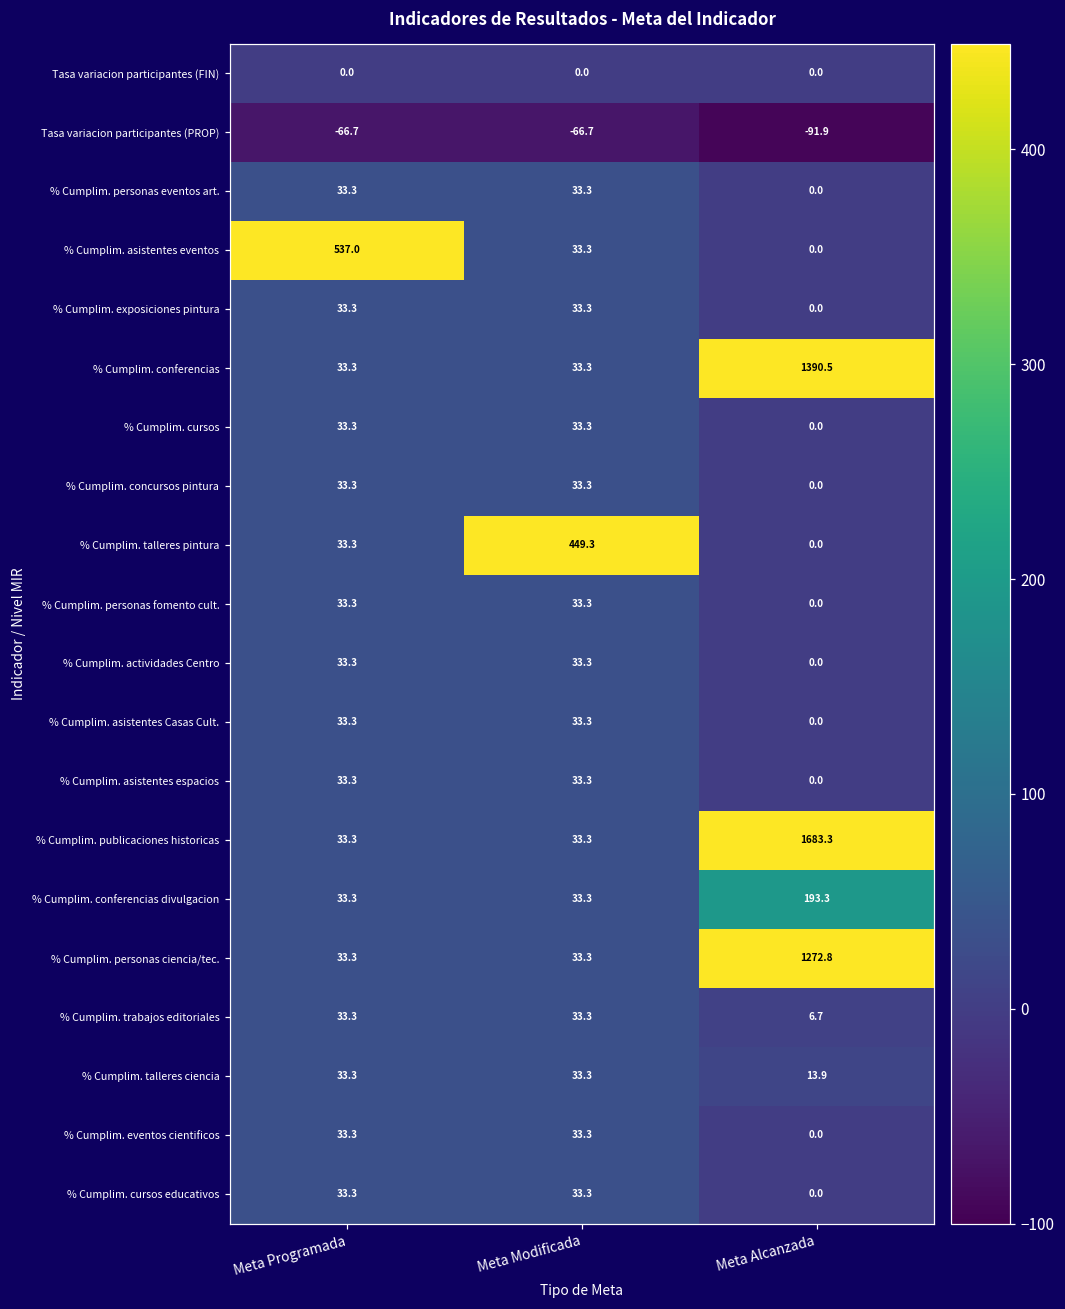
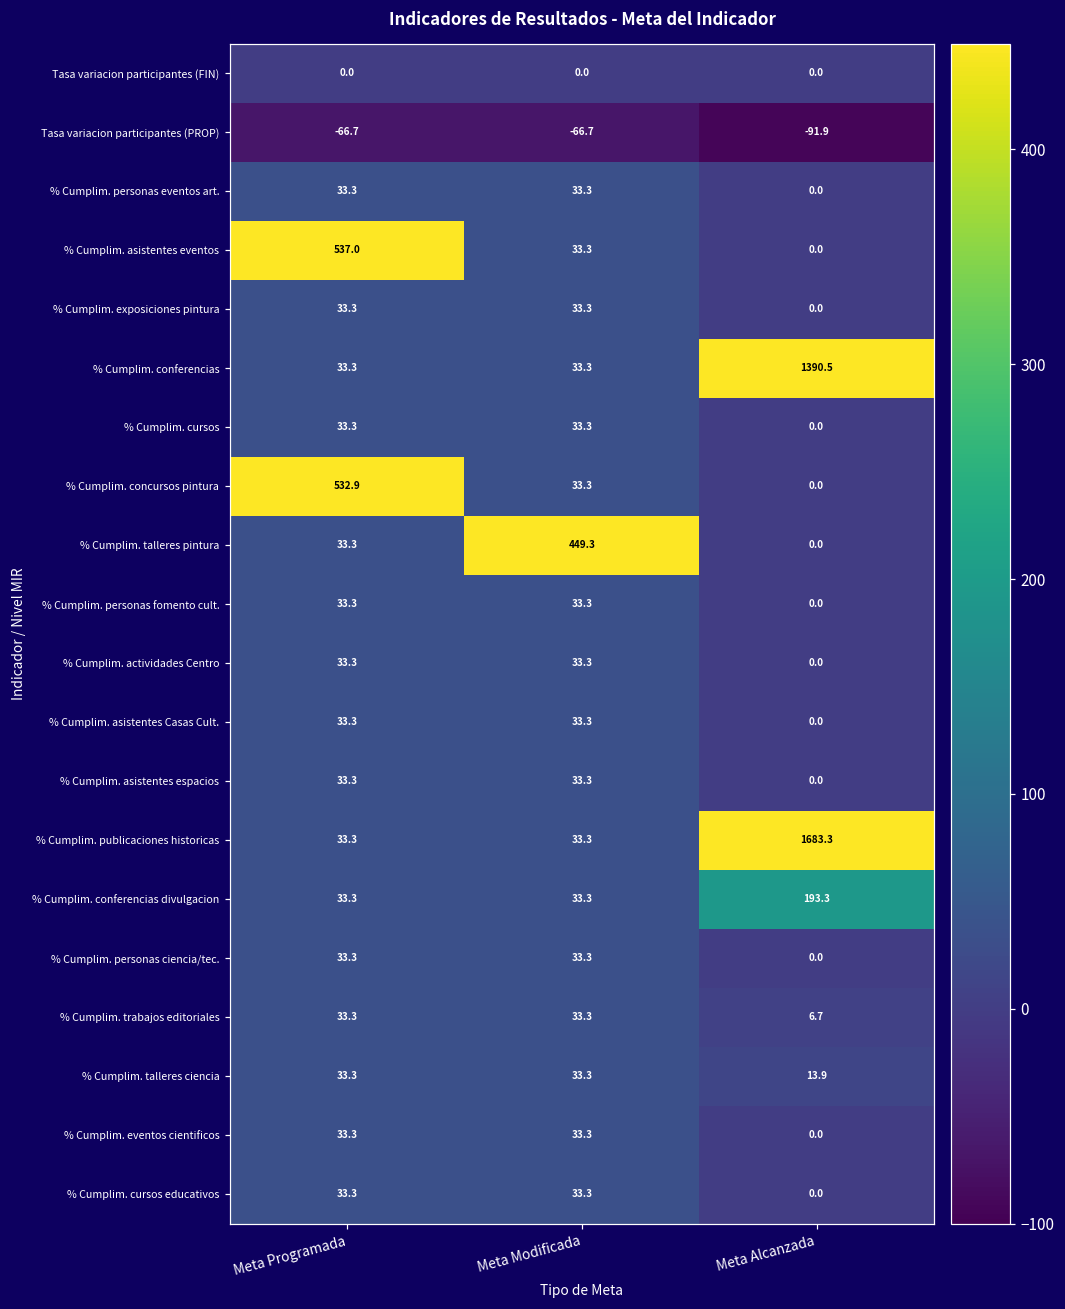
% Cumplim. concursos pintura, Meta Programada: 33.3 -> 532.9
% Cumplim. personas ciencia/tec., Meta Alcanzada: 1272.8 -> 0.0
